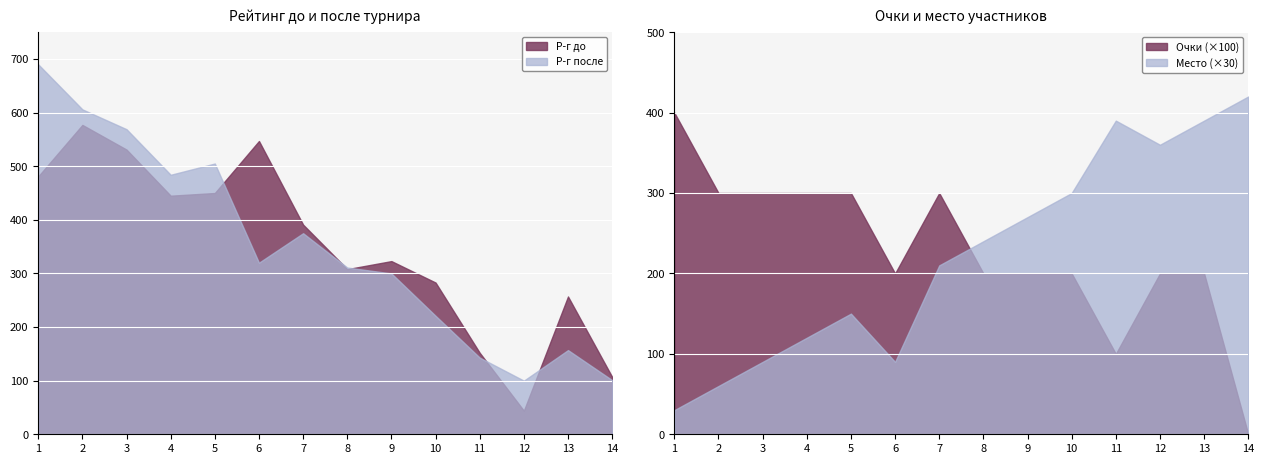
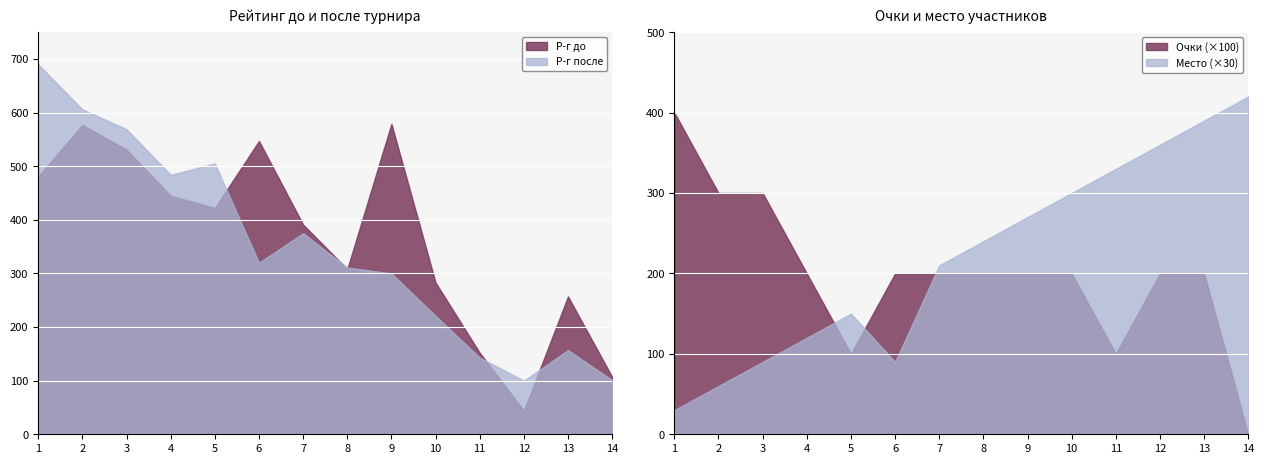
Рейтинг до и после турнира, Р-г до, 5: 450 -> 420
Рейтинг до и после турнира, Р-г до, 9: 320 -> 580
Очки и место участников, Очки (×100), 4: 300 -> 200
Очки и место участников, Очки (×100), 5: 300 -> 100
Очки и место участников, Очки (×100), 7: 300 -> 200
Очки и место участников, Место (×30), 11: 390 -> 330
